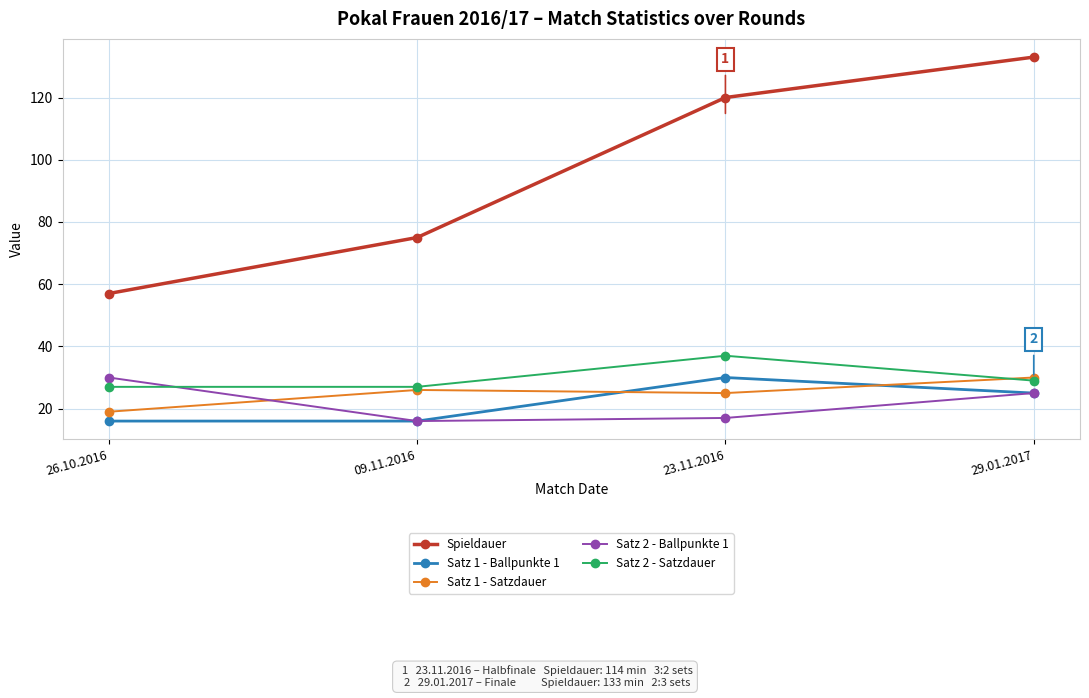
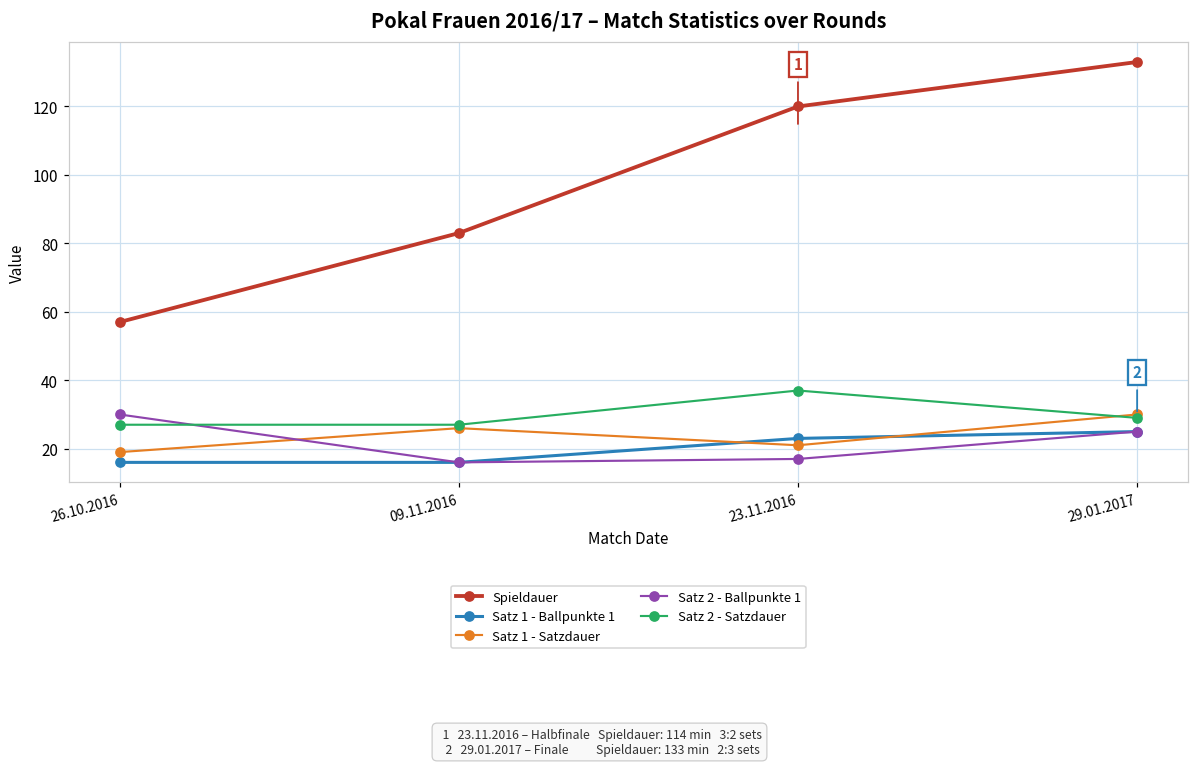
Spieldauer, 09.11.2016: 75 -> 83
Satz 1 - Ballpunkte 1, 23.11.2016: 30 -> 23
Satz 1 - Satzdauer, 23.11.2016: 25 -> 21
